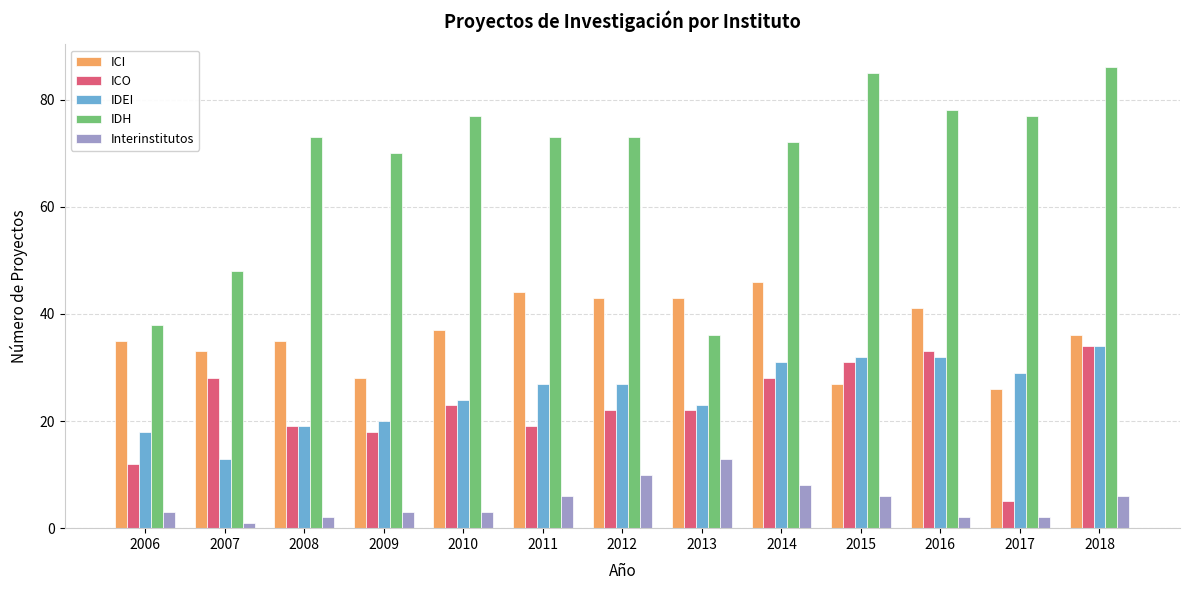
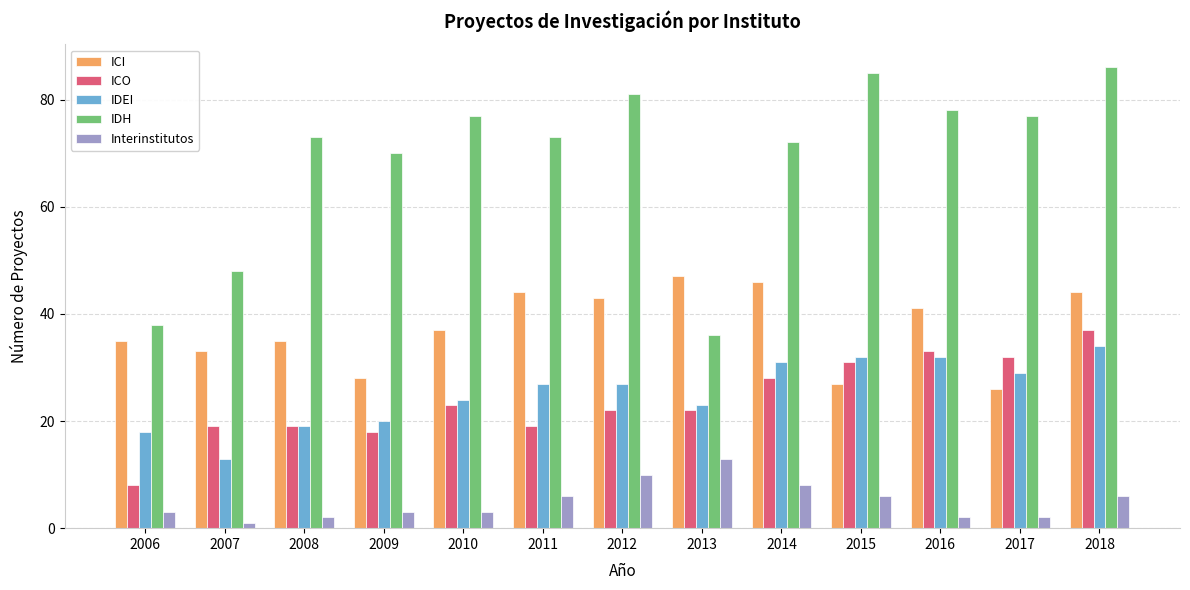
ICO, 2006: 12 -> 8
ICO, 2007: 28 -> 19
IDH, 2012: 73 -> 81
ICI, 2013: 43 -> 47
ICO, 2017: 5 -> 32
ICI, 2018: 36 -> 44
ICO, 2018: 34 -> 37
